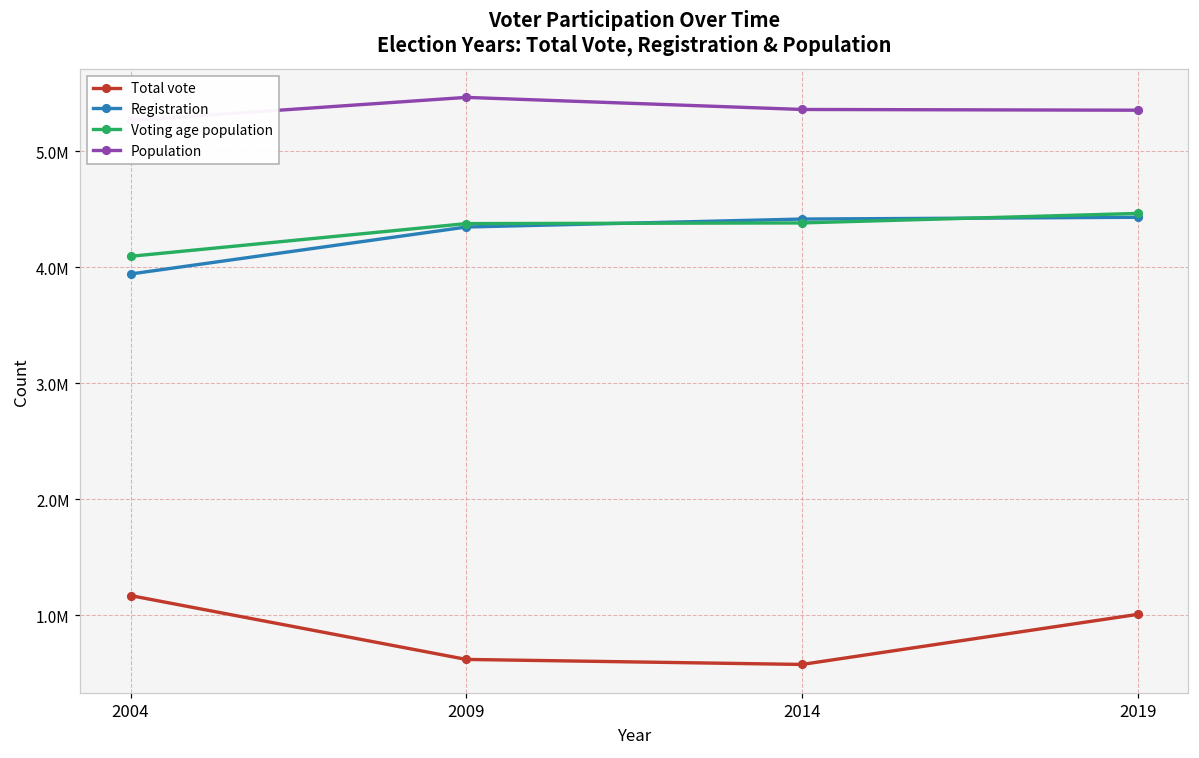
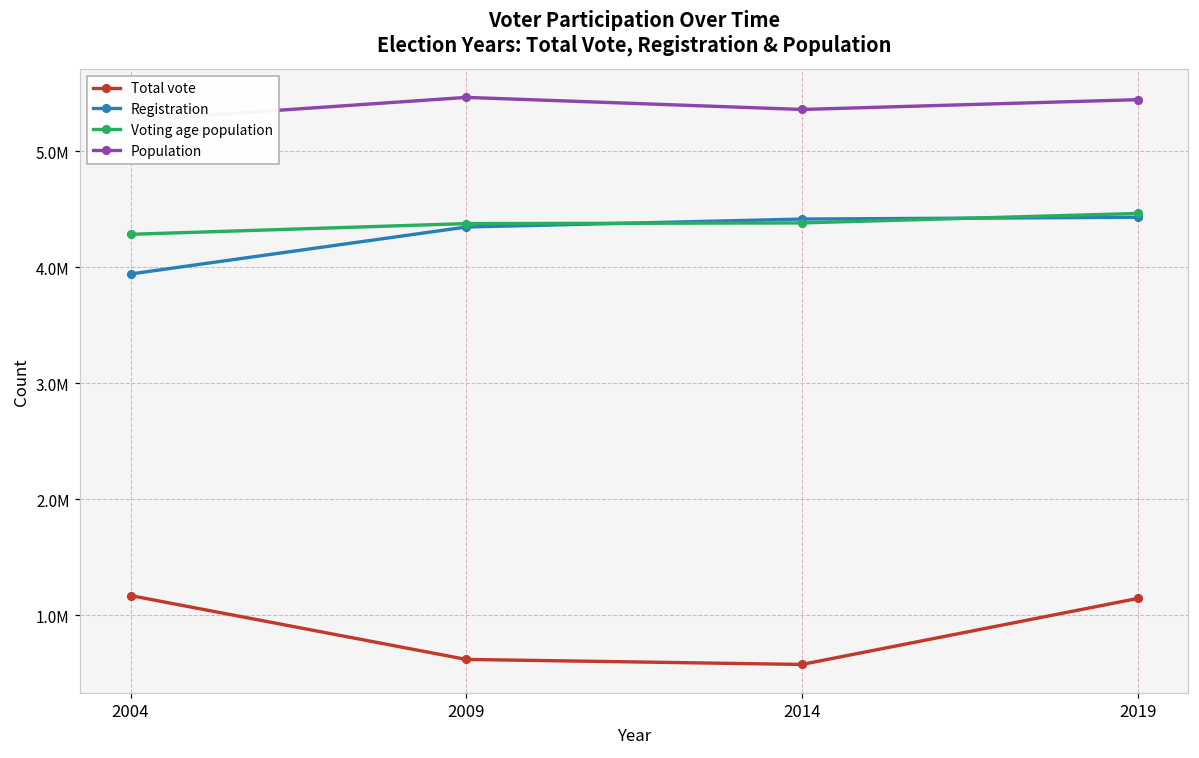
Voting age population, 2004: 4090000 -> 4280000
Total vote, 2019: 1010000 -> 1140000
Population, 2019: 5350000 -> 5440000
